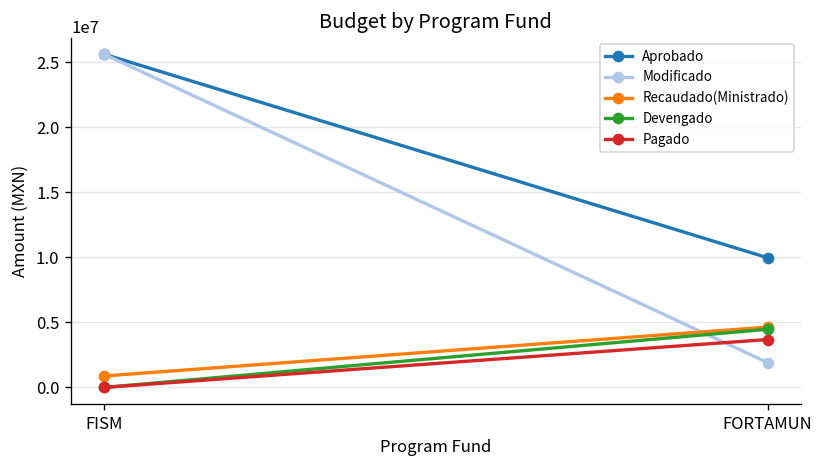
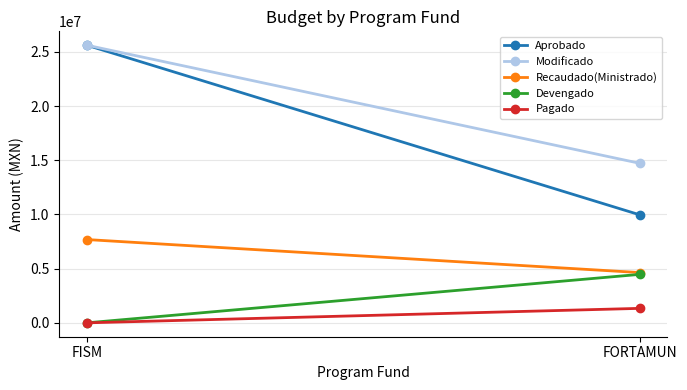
Recaudado(Ministrado), FISM: 900000 -> 7700000
Modificado, FORTAMUN: 1900000 -> 14700000
Pagado, FORTAMUN: 3700000 -> 1300000
